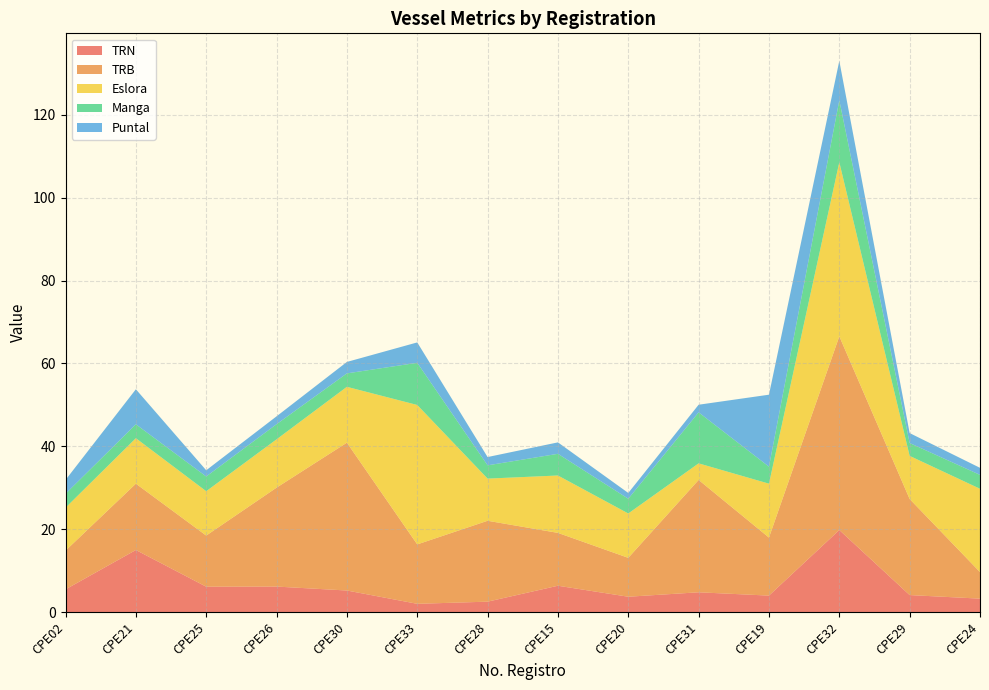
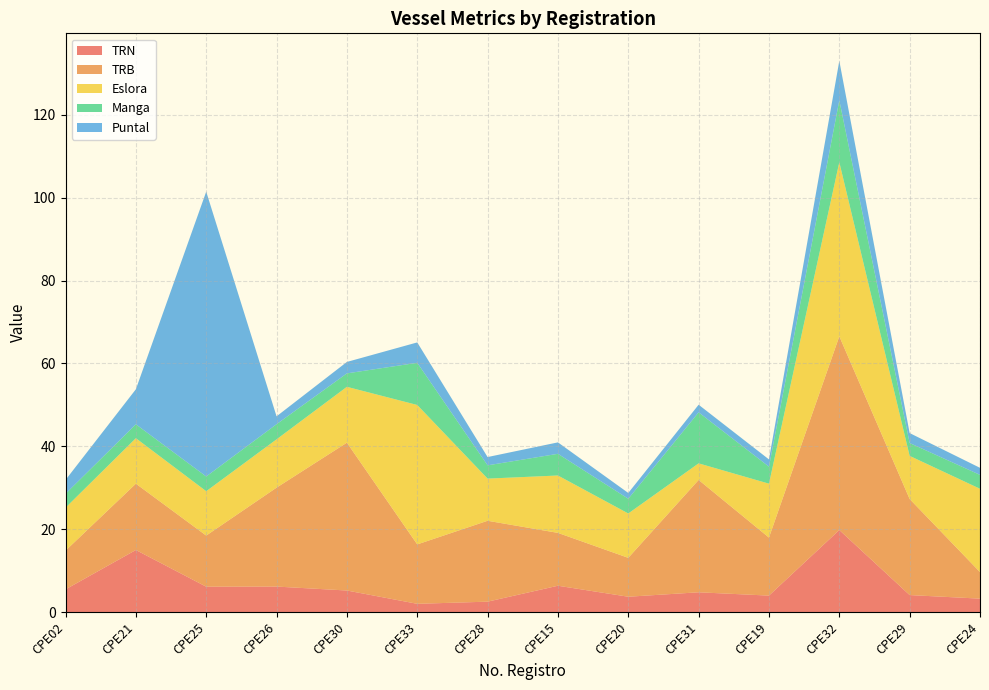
Puntal, CPE25: 2 -> 69
Puntal, CPE19: 17 -> 2
